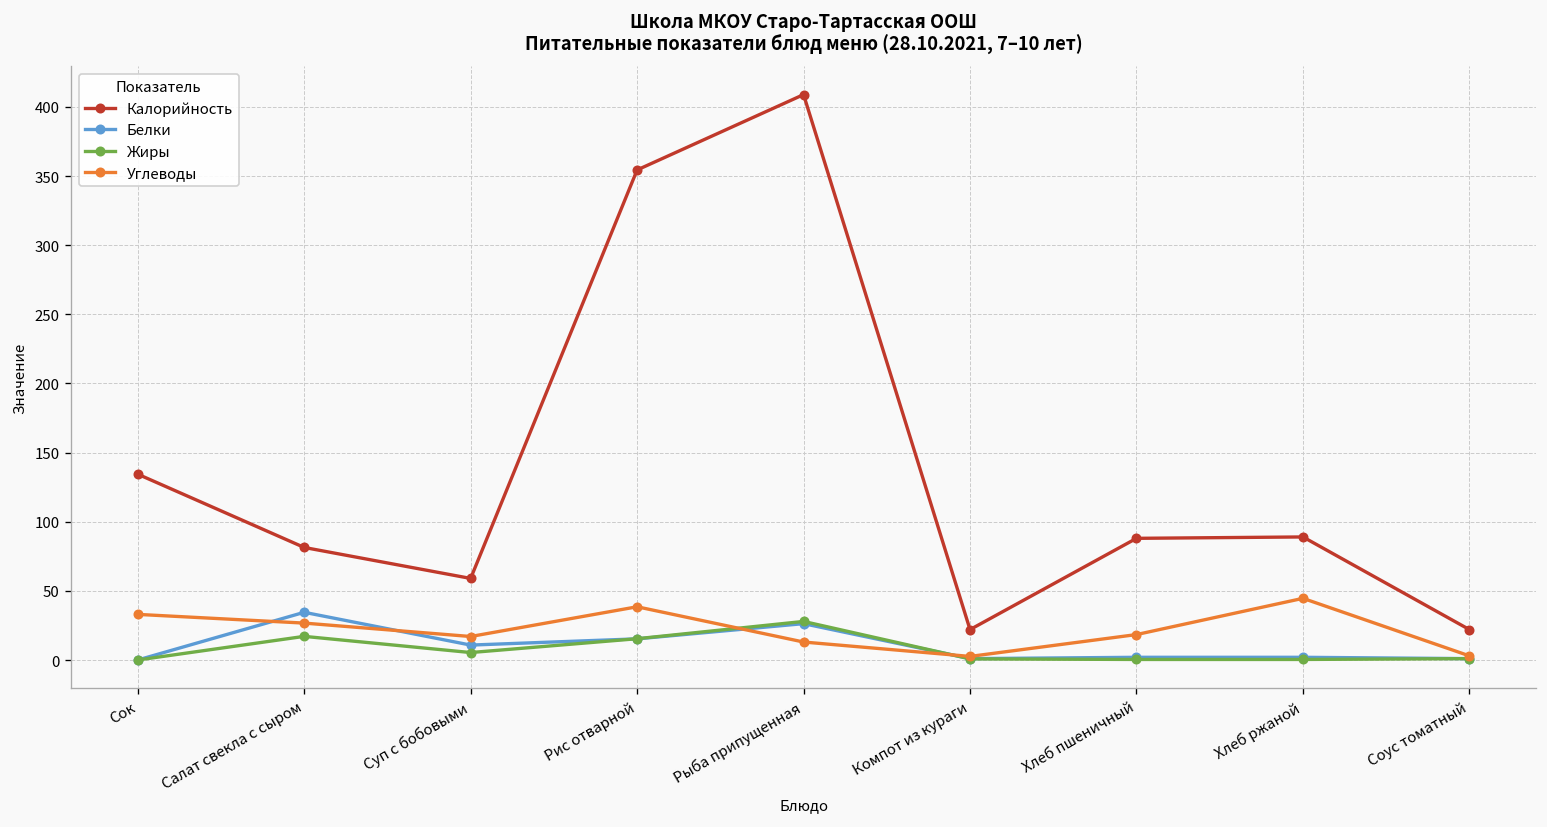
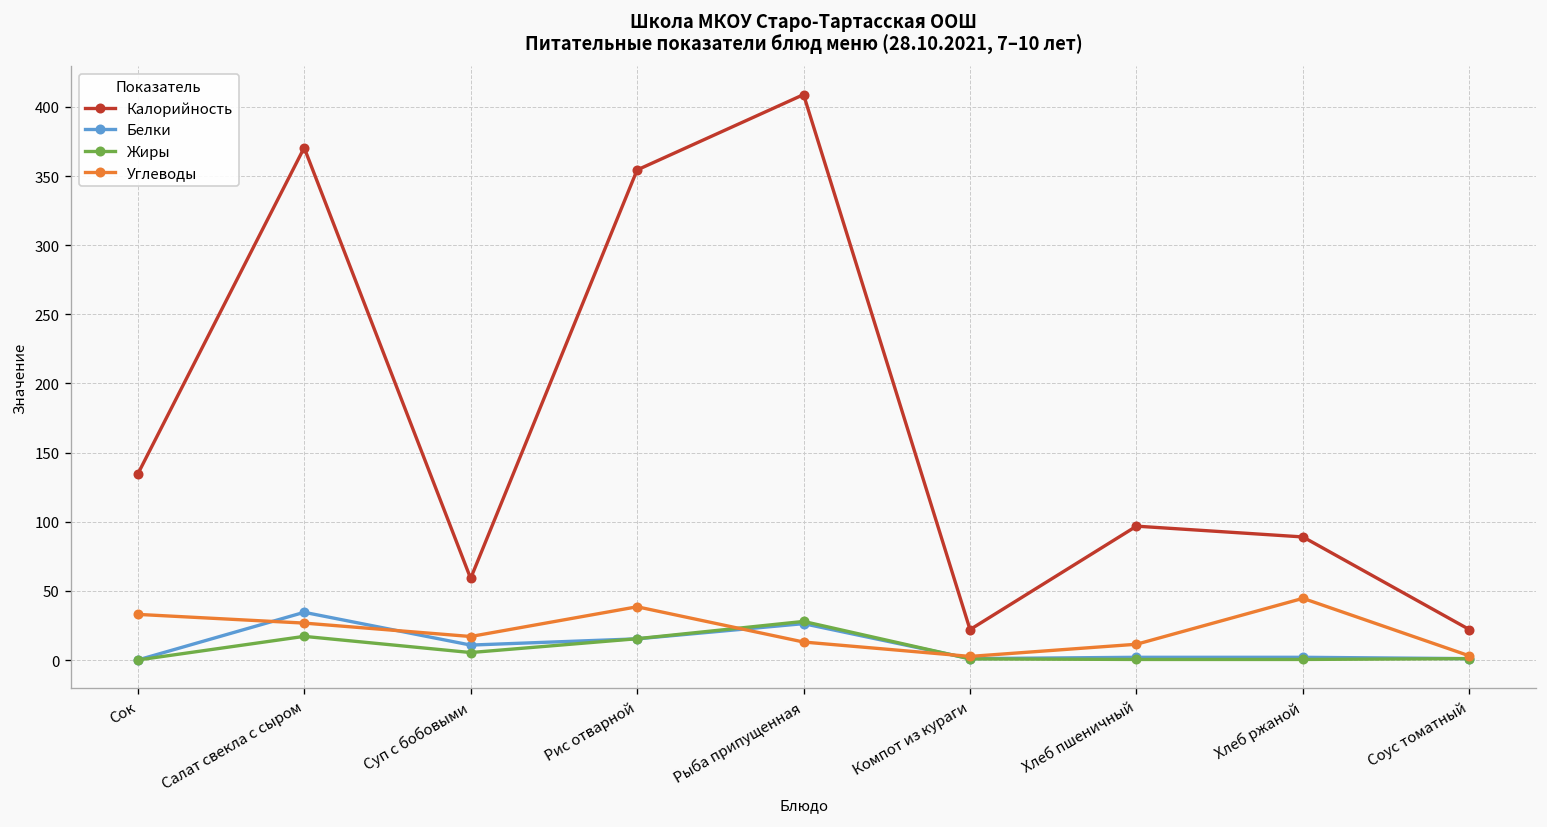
Калорийность, Салат свекла с сыром: 81 -> 371
Калорийность, Хлеб пшеничный: 88 -> 97
Углеводы, Хлеб пшеничный: 18 -> 11
